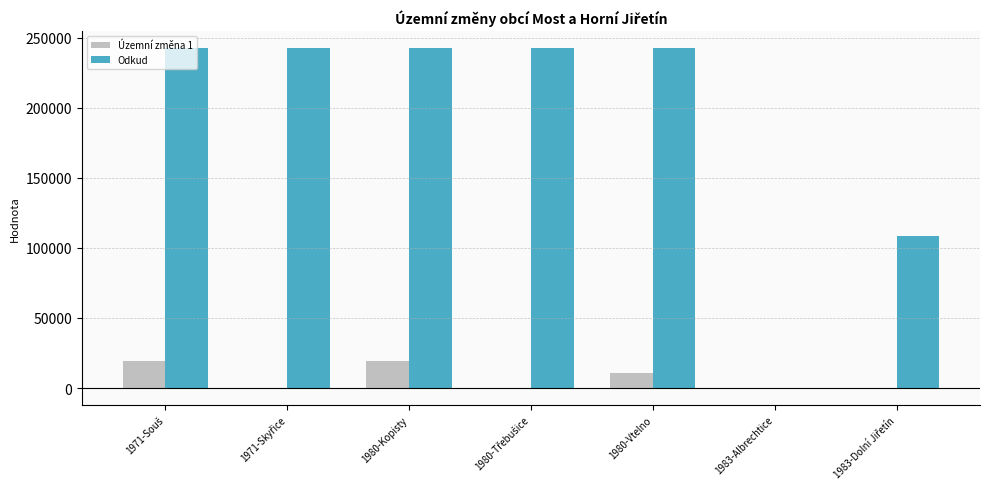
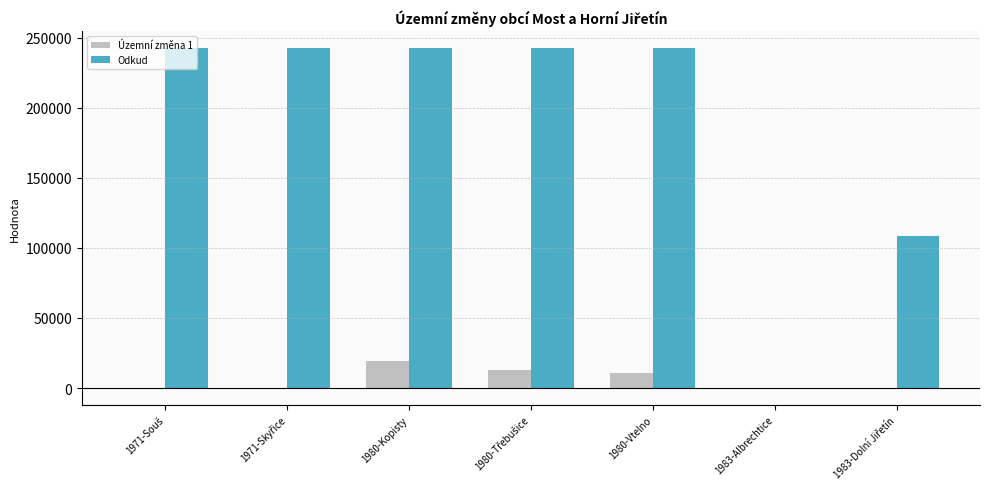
Územní změna 1, 1971-Souš: 19000 -> 0
Územní změna 1, 1980-Třebušice: 0 -> 13000
